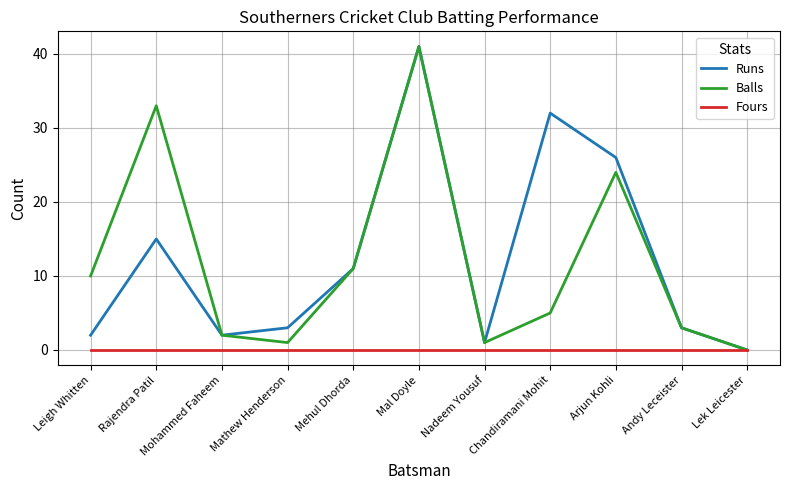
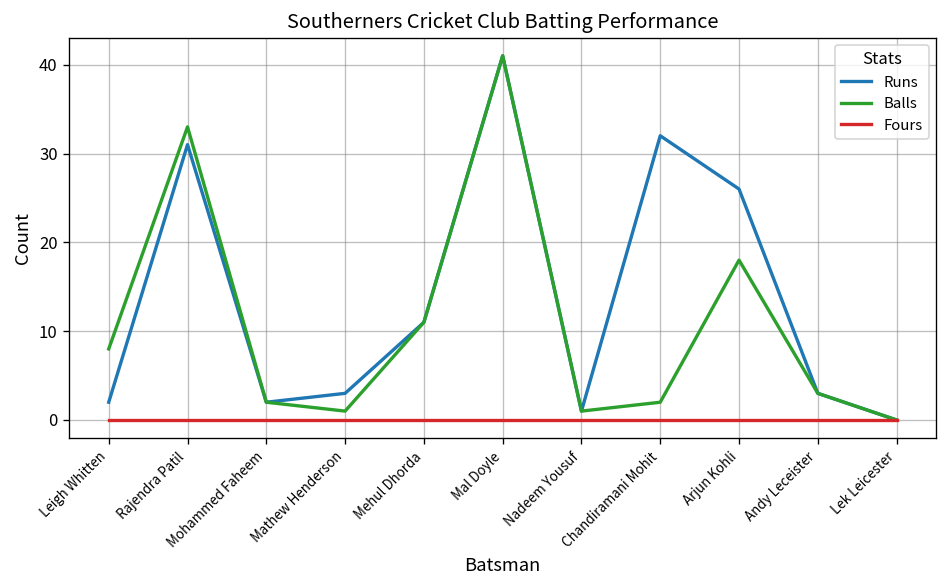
Balls, Leigh Whitten: 10 -> 8
Runs, Rajendra Patil: 15 -> 31
Balls, Chandiramani Mohit: 5 -> 2
Balls, Arjun Kohli: 24 -> 18
